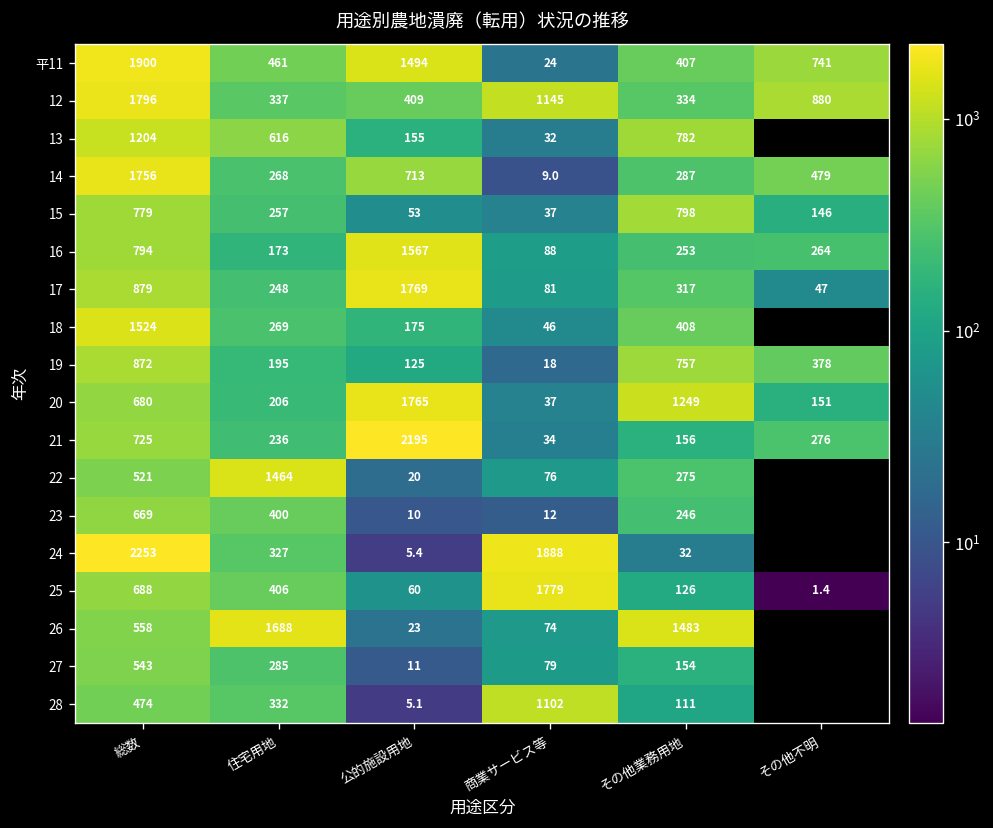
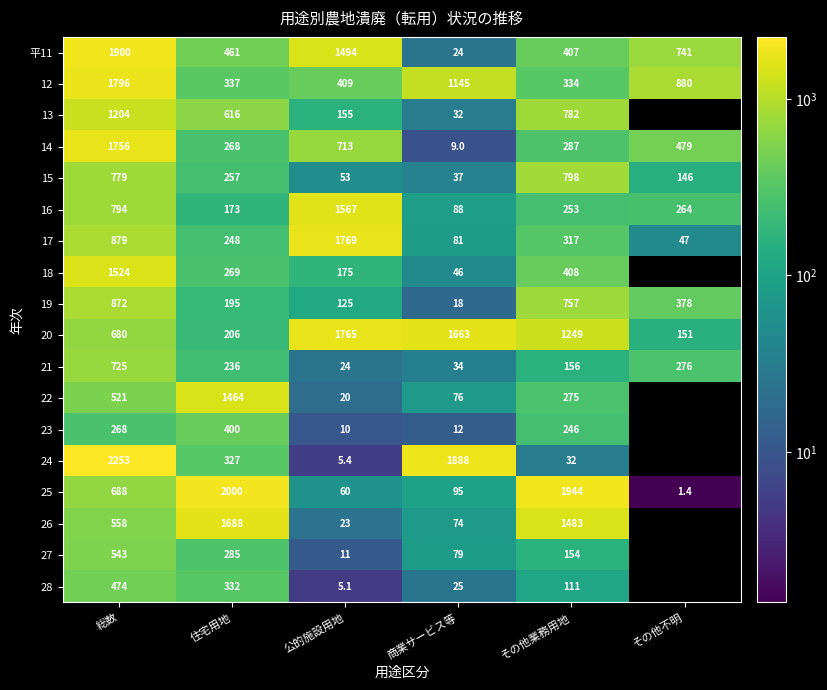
20, 商業サービス等: 37 -> 1663
21, 公的施設用地: 2195 -> 24
23, 総数: 669 -> 268
25, 住宅用地: 406 -> 2000
25, 商業サービス等: 1779 -> 95
25, その他業務用地: 126 -> 1944
28, 商業サービス等: 1102 -> 25
